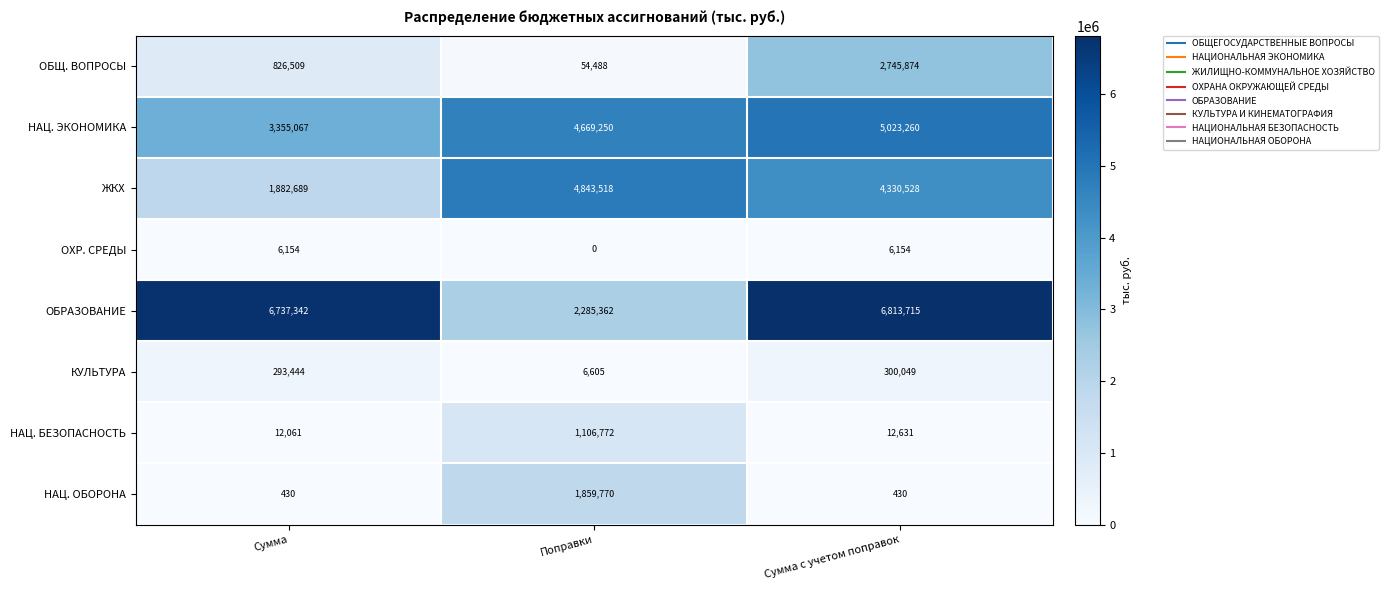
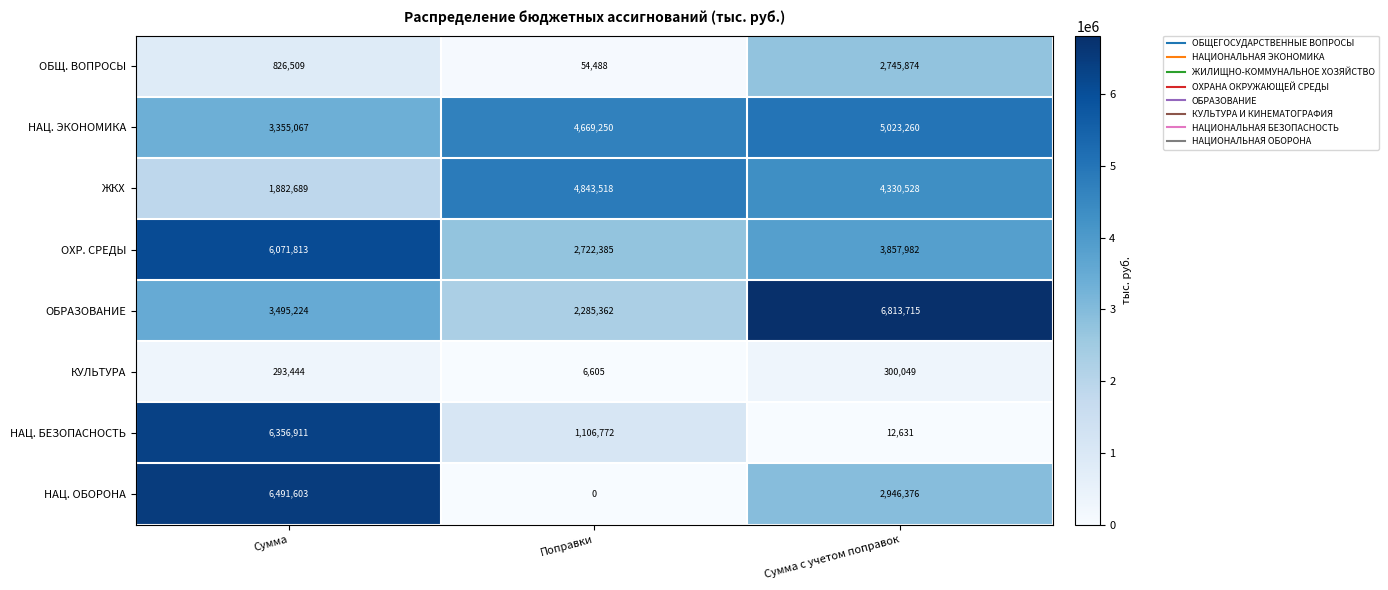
ОХР. СРЕДЫ, Сумма: 6,154 -> 6,071,813
ОХР. СРЕДЫ, Поправки: 0 -> 2,722,385
ОХР. СРЕДЫ, Сумма с учетом поправок: 6,154 -> 3,857,982
ОБРАЗОВАНИЕ, Сумма: 6,737,342 -> 3,495,224
НАЦ. БЕЗОПАСНОСТЬ, Сумма: 12,061 -> 6,356,911
НАЦ. ОБОРОНА, Сумма: 430 -> 6,491,603
НАЦ. ОБОРОНА, Поправки: 1,859,770 -> 0
НАЦ. ОБОРОНА, Сумма с учетом поправок: 430 -> 2,946,376
